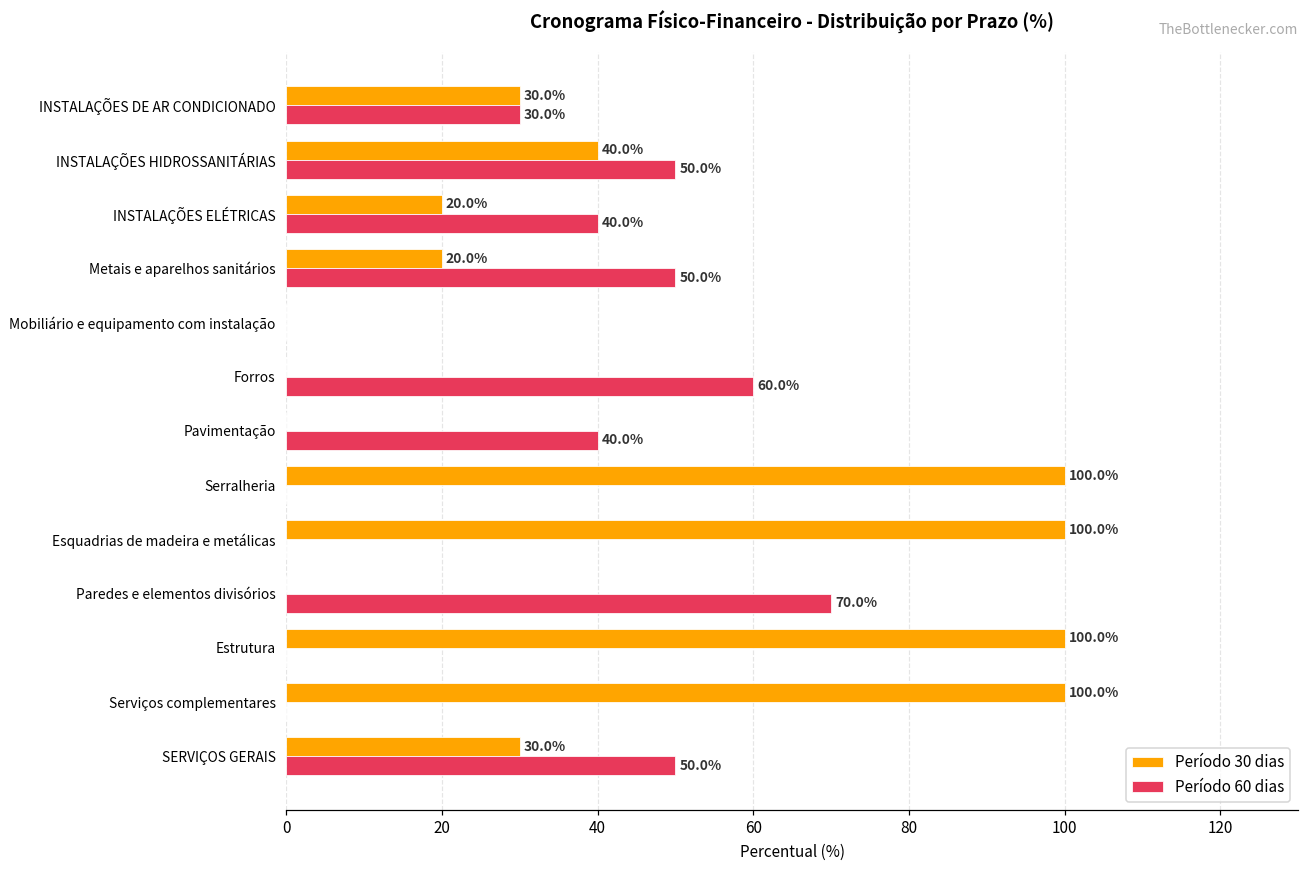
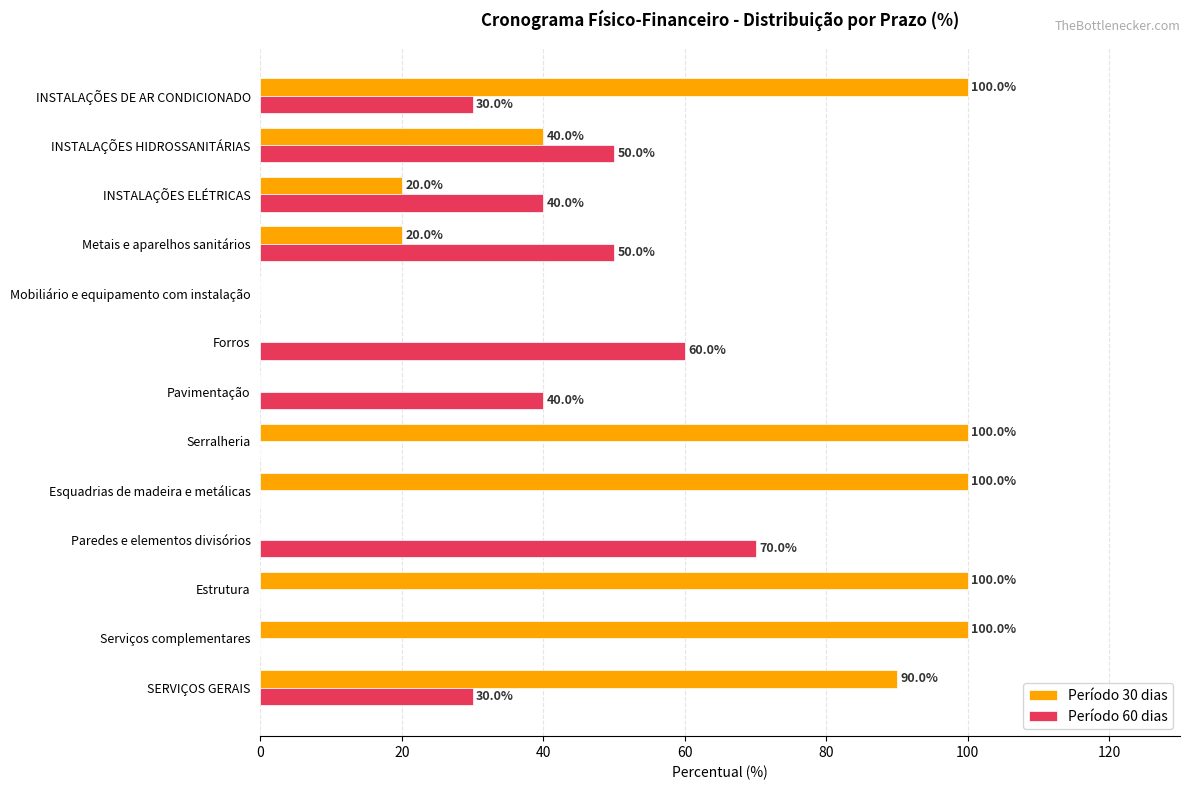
Período 30 dias, INSTALAÇÕES DE AR CONDICIONADO: 30.0% -> 100.0%
Período 30 dias, SERVIÇOS GERAIS: 30.0% -> 90.0%
Período 60 dias, SERVIÇOS GERAIS: 50.0% -> 30.0%
